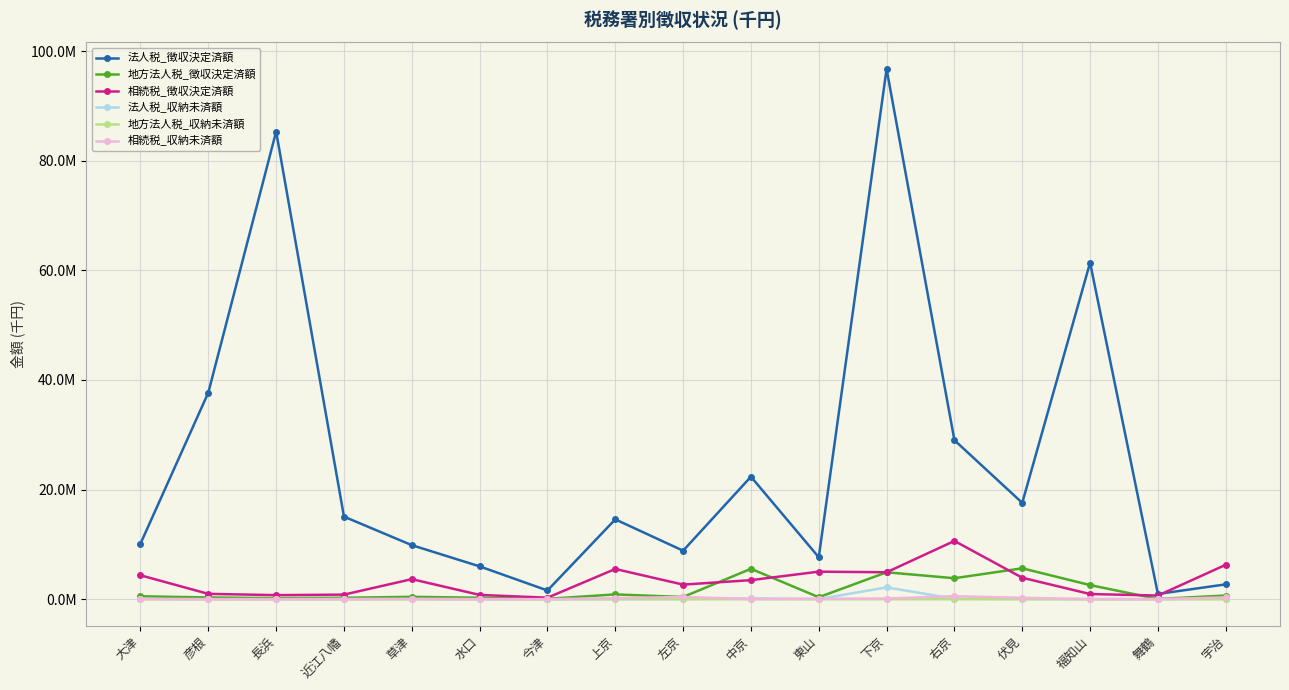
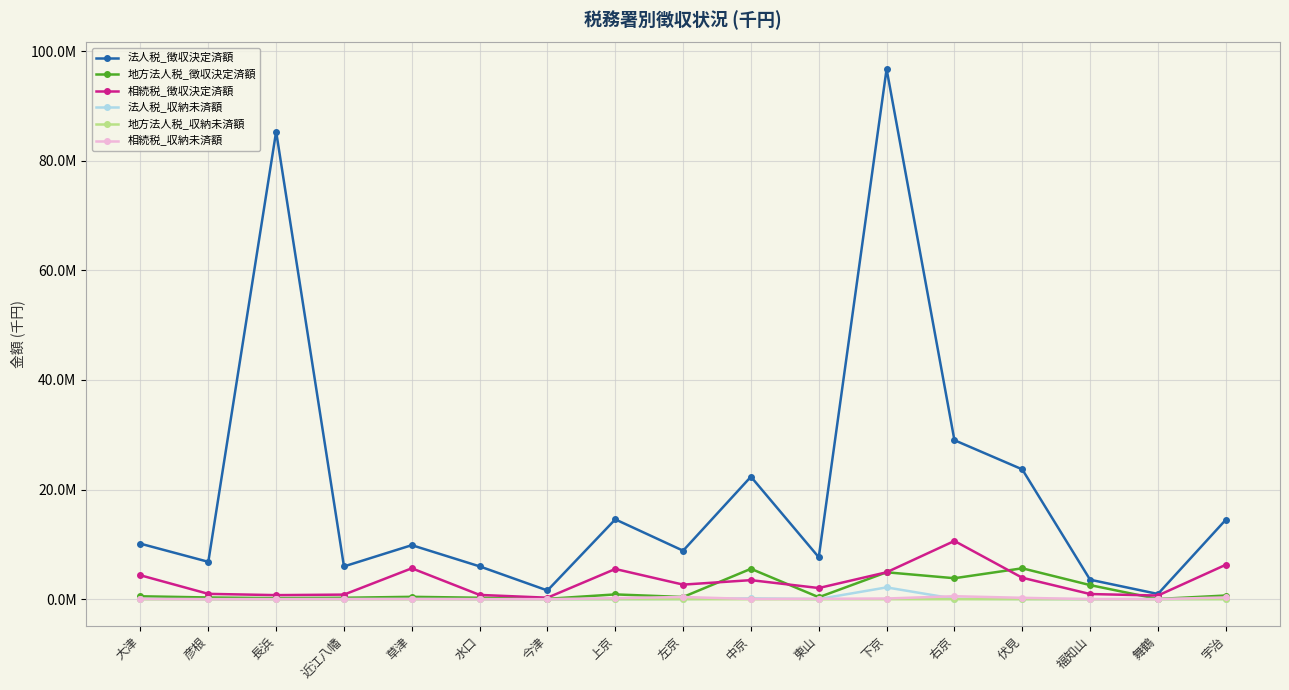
法人税_徴収決定済額, 彦根: 38000000 -> 7000000
法人税_徴収決定済額, 近江八幡: 15000000 -> 6000000
相続税_徴収決定済額, 草津: 4000000 -> 6000000
相続税_徴収決定済額, 東山: 5000000 -> 2000000
法人税_徴収決定済額, 伏見: 18000000 -> 24000000
法人税_徴収決定済額, 福知山: 61000000 -> 4000000
法人税_徴収決定済額, 宇治: 3000000 -> 14000000
